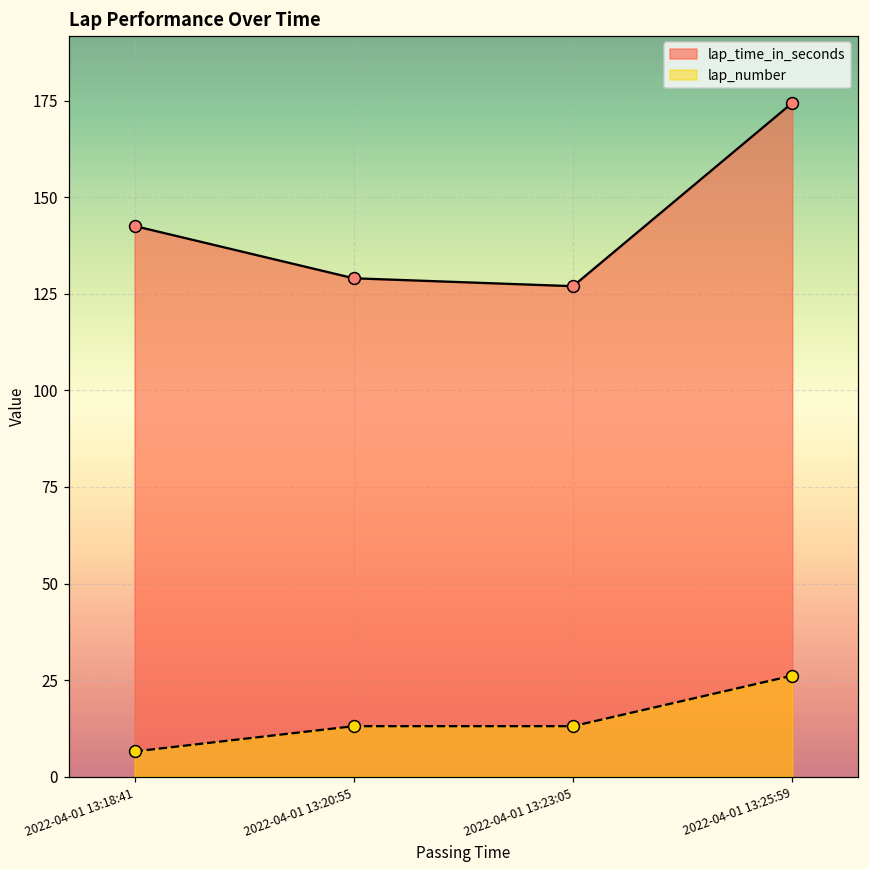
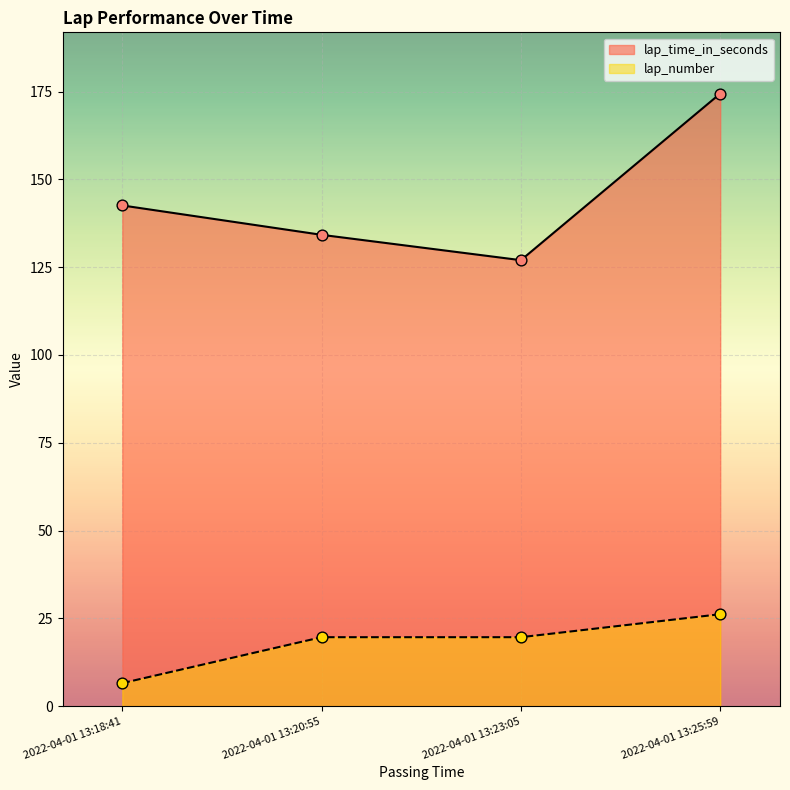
lap_time_in_seconds, 2022-04-01 13:20:55: 129 -> 134
lap_number, 2022-04-01 13:20:55: 13 -> 20
lap_number, 2022-04-01 13:23:05: 13 -> 20
